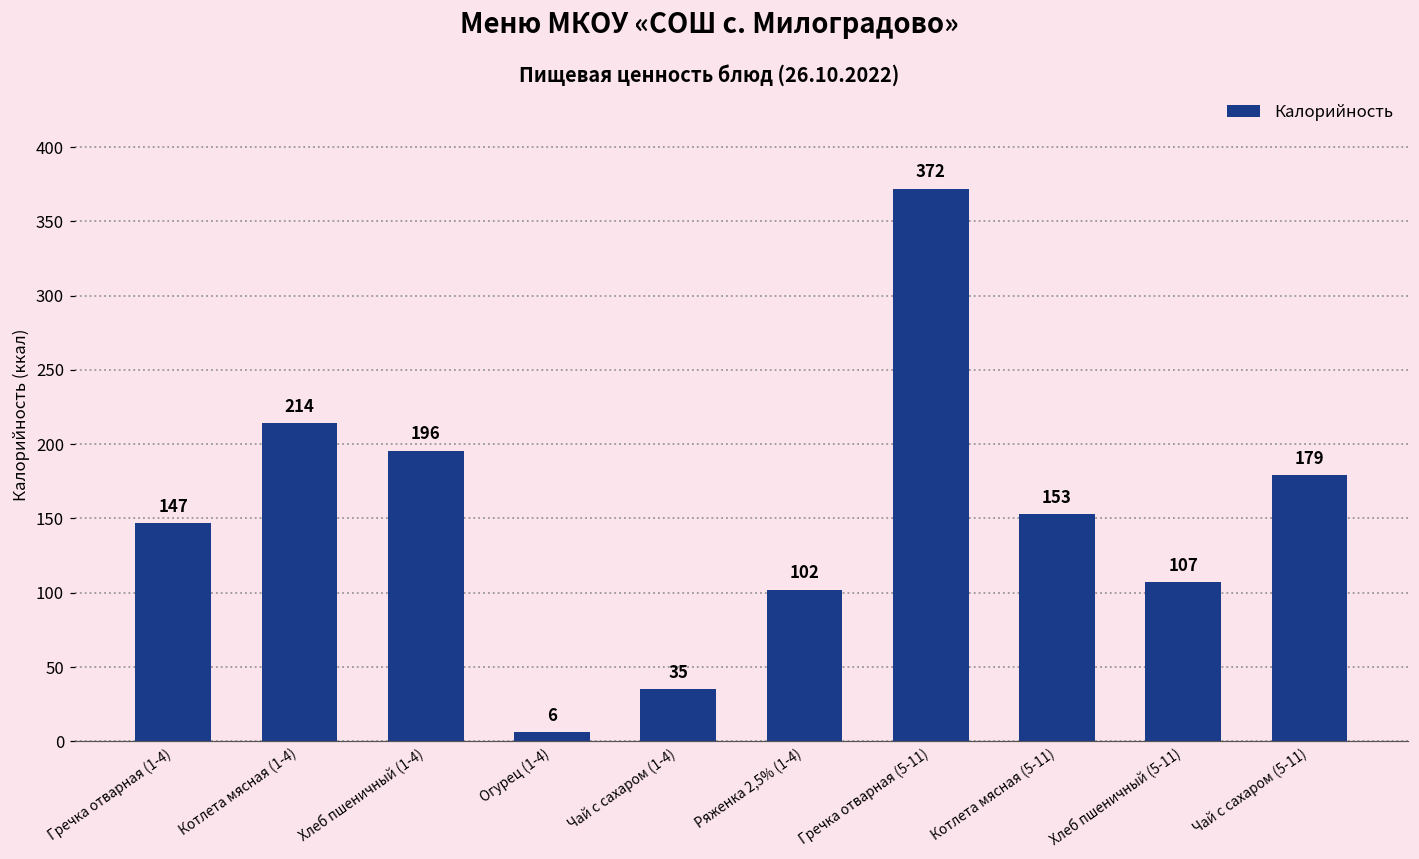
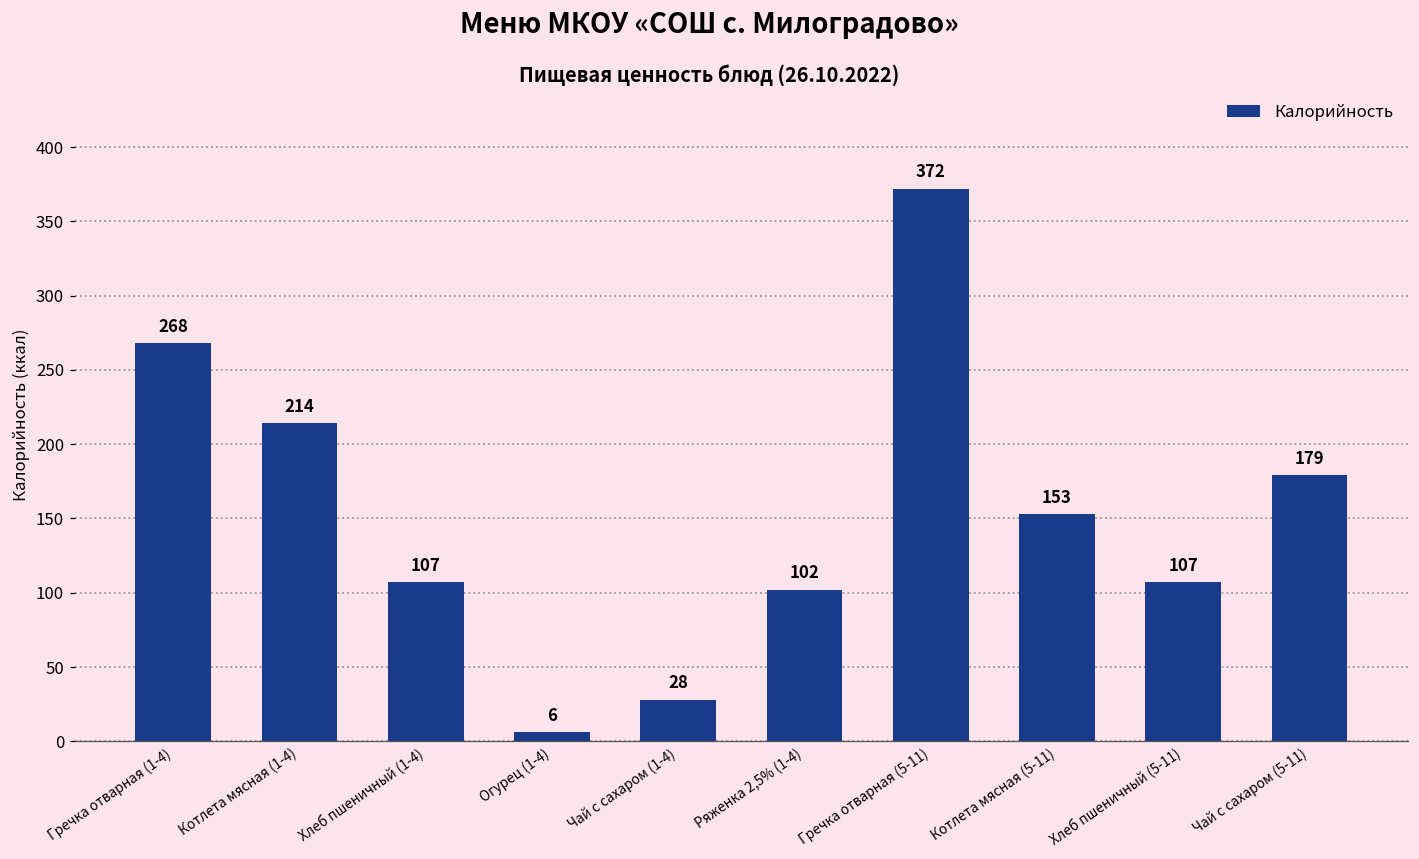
Гречка отварная (1-4): 147 -> 268
Хлеб пшеничный (1-4): 196 -> 107
Чай с сахаром (1-4): 35 -> 28
